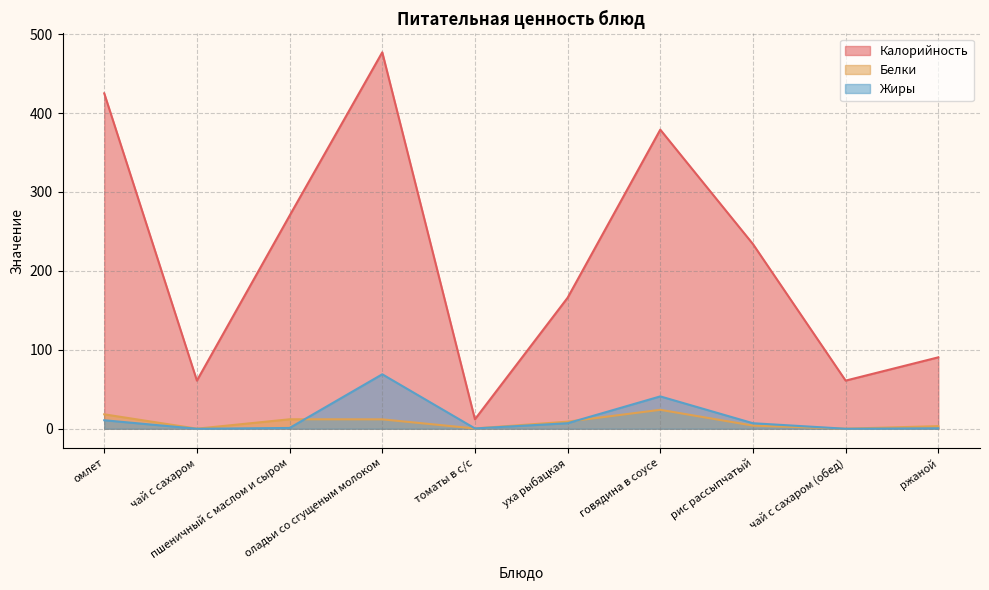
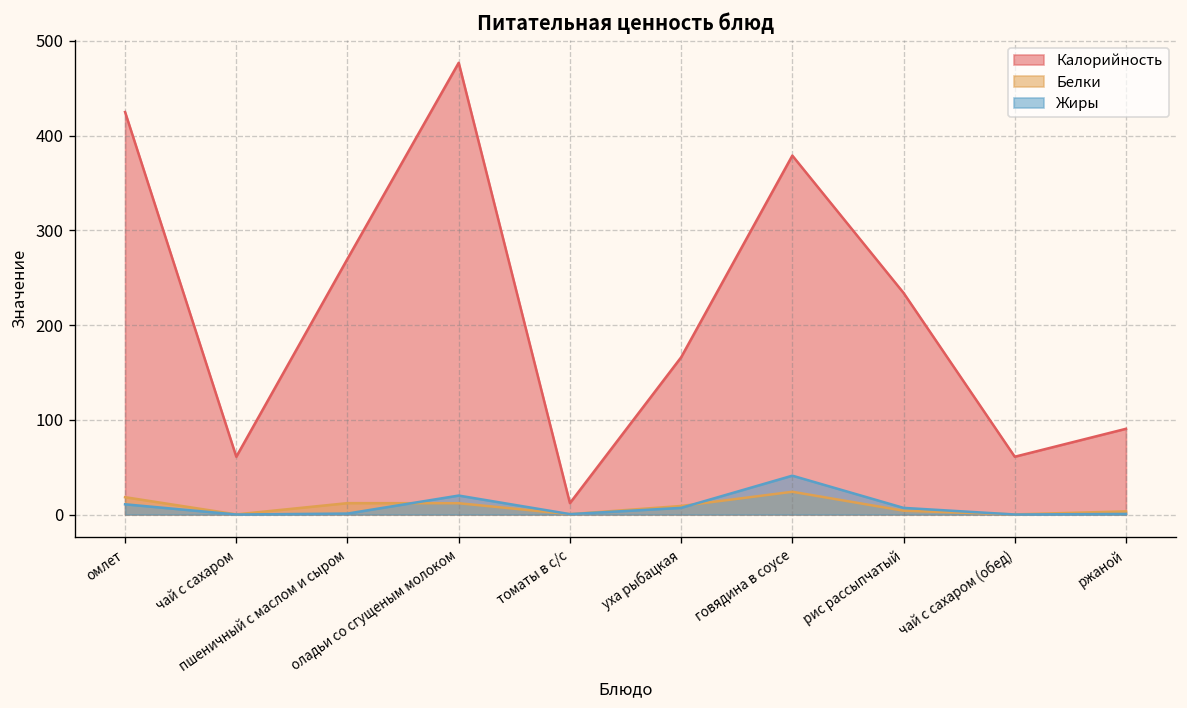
Жиры, оладьи со сгущеным молоком: 70 -> 20
